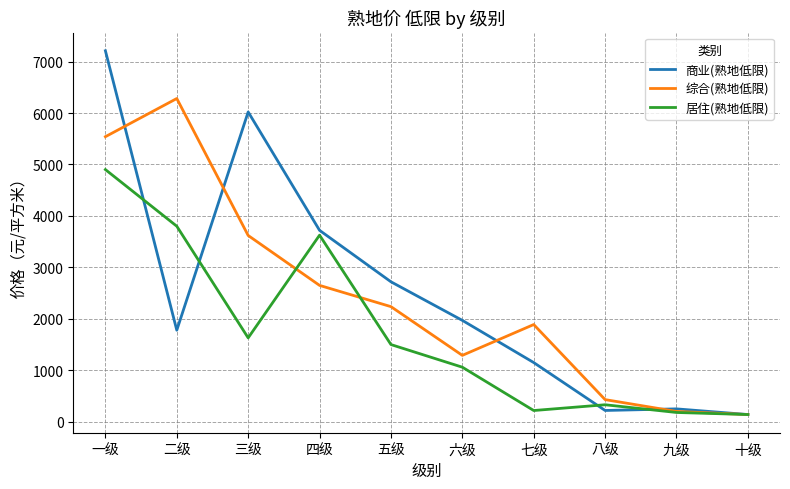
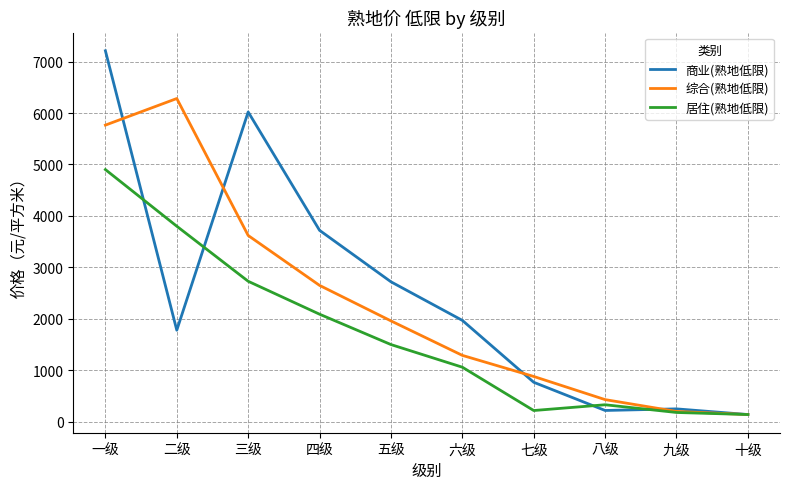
综合(熟地低限), 一级: 5500 -> 5800
居住(熟地低限), 三级: 1600 -> 2700
居住(熟地低限), 四级: 3600 -> 2100
综合(熟地低限), 五级: 2200 -> 2000
商业(熟地低限), 七级: 1200 -> 800
综合(熟地低限), 七级: 1900 -> 900
